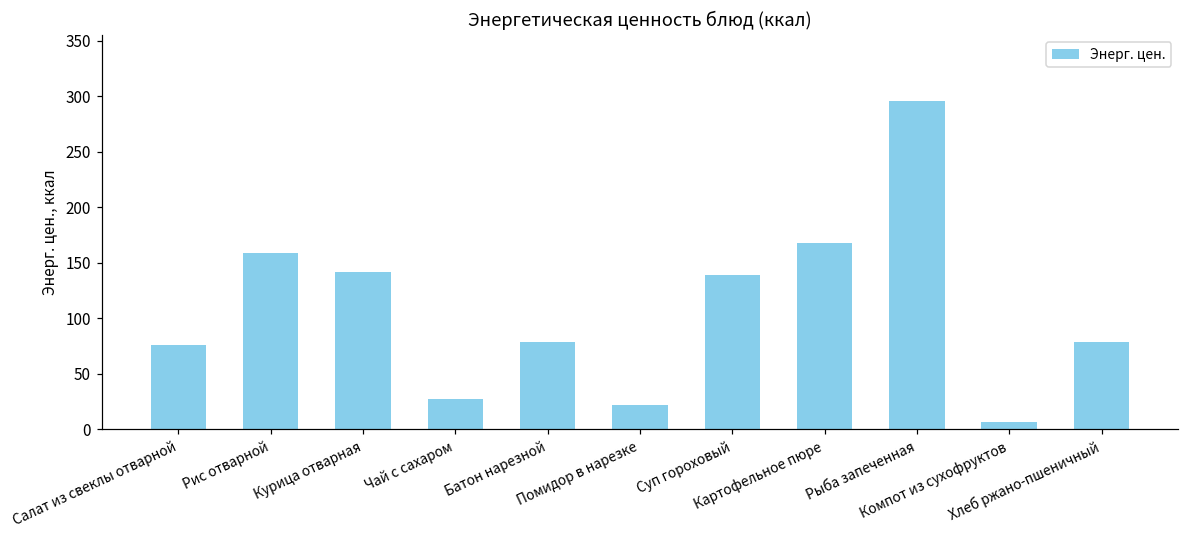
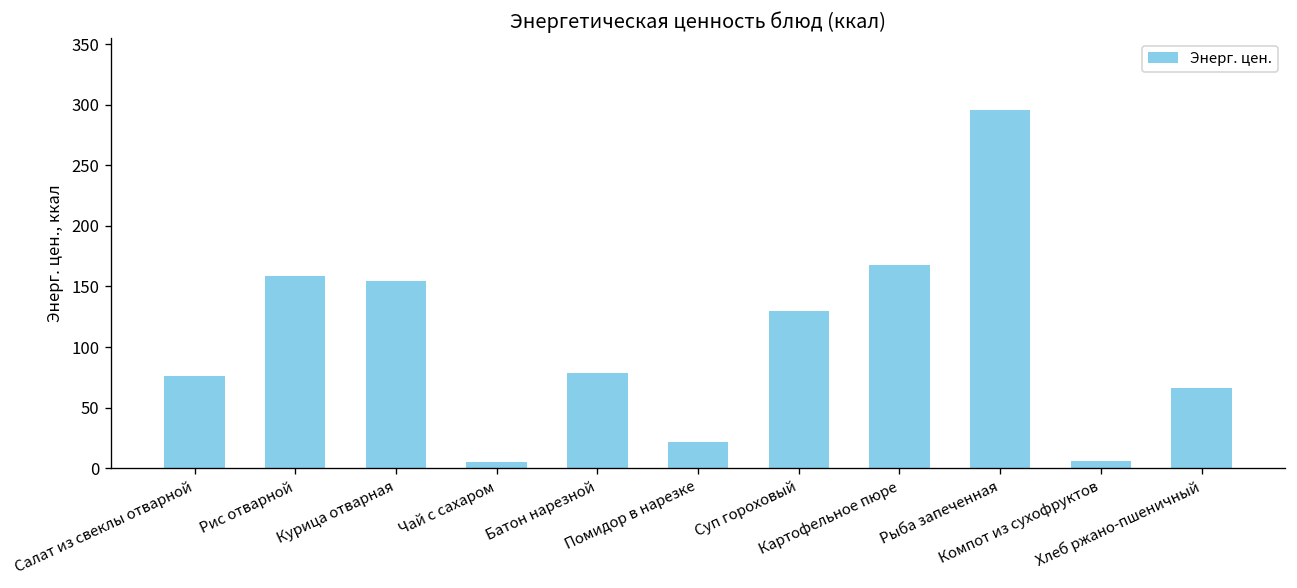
Курица отварная: 142 -> 155
Чай с сахаром: 27 -> 5
Суп гороховый: 139 -> 129
Хлеб ржано-пшеничный: 78 -> 66
